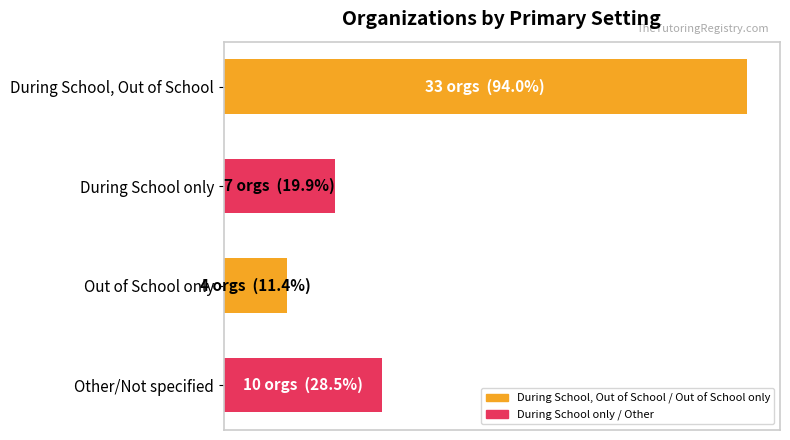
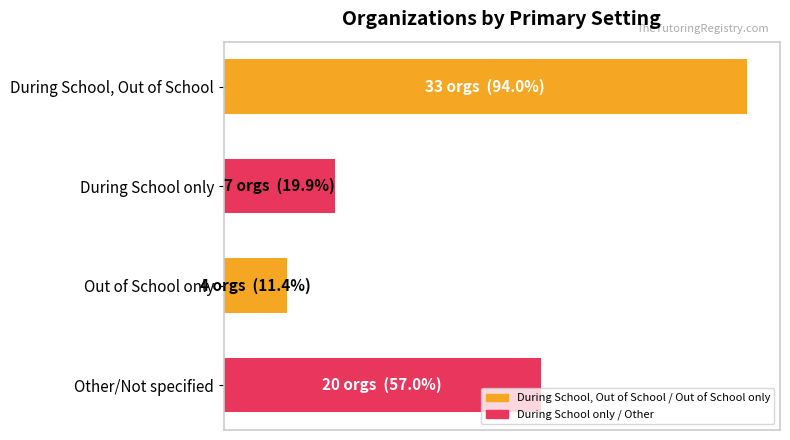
Other/Not specified: 10 orgs (28.5%) -> 20 orgs (57.0%)
